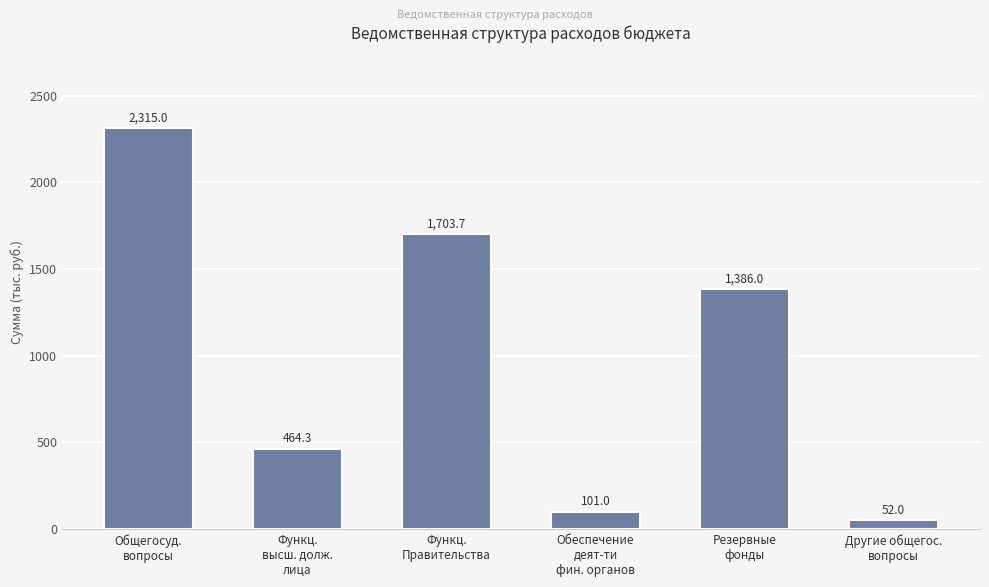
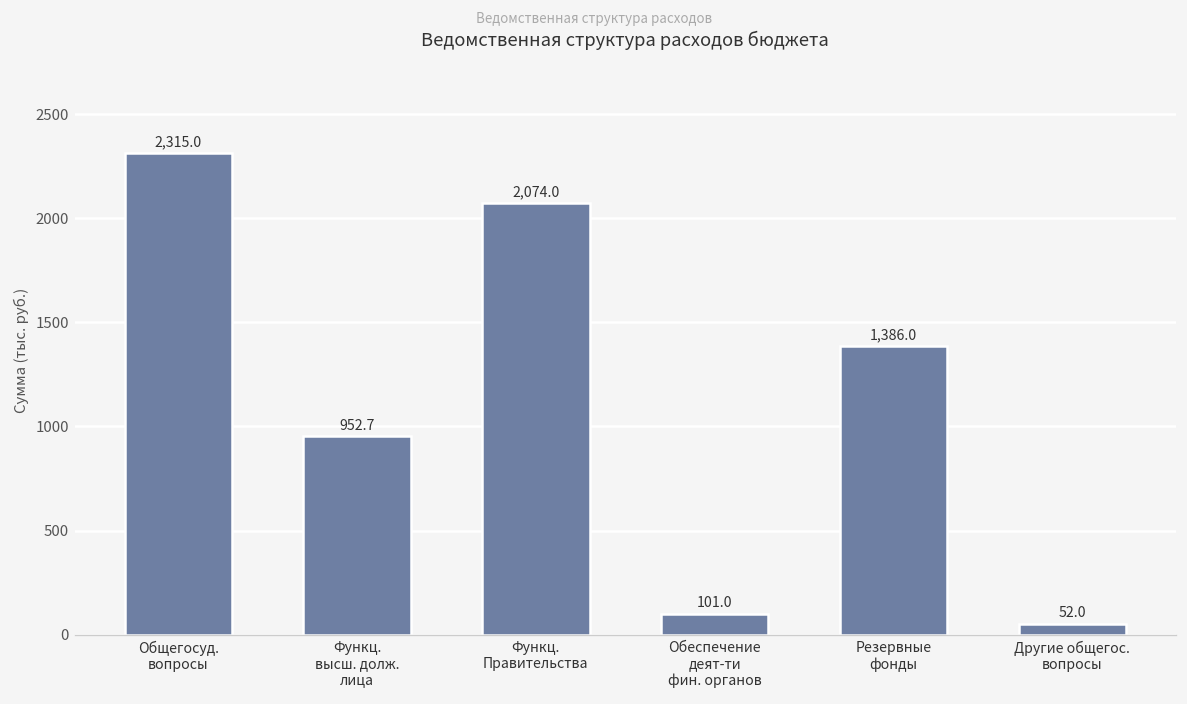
Функц. высш. долж. лица: 464.3 -> 952.7
Функц. Правительства: 1,703.7 -> 2,074.0
